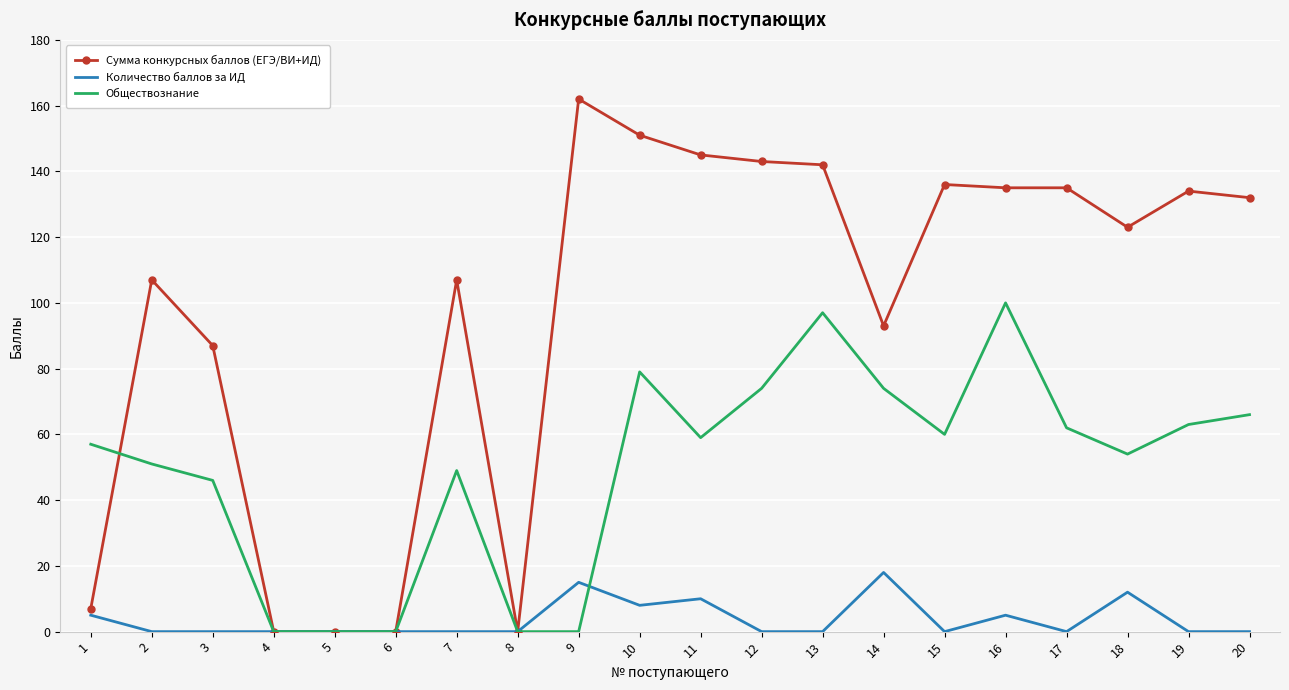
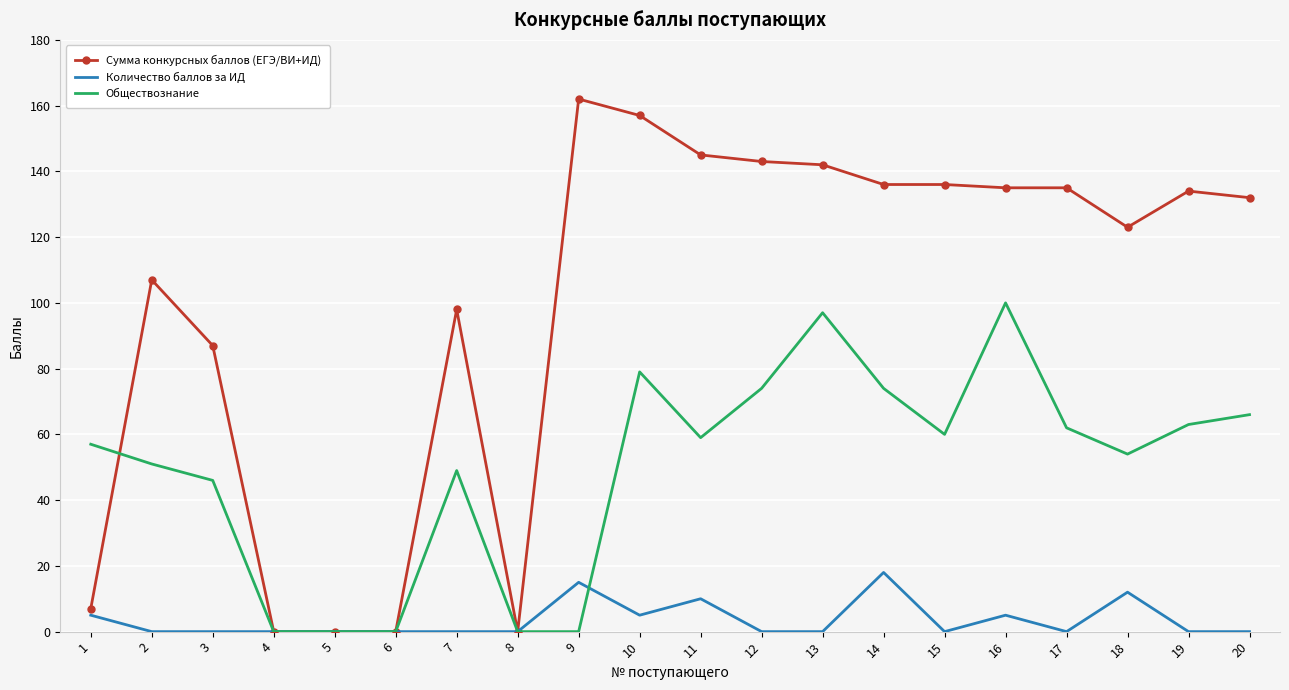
Сумма конкурсных баллов (ЕГЭ/ВИ+ИД), 7: 107 -> 98
Сумма конкурсных баллов (ЕГЭ/ВИ+ИД), 10: 151 -> 157
Количество баллов за ИД, 10: 8 -> 5
Сумма конкурсных баллов (ЕГЭ/ВИ+ИД), 14: 93 -> 136
